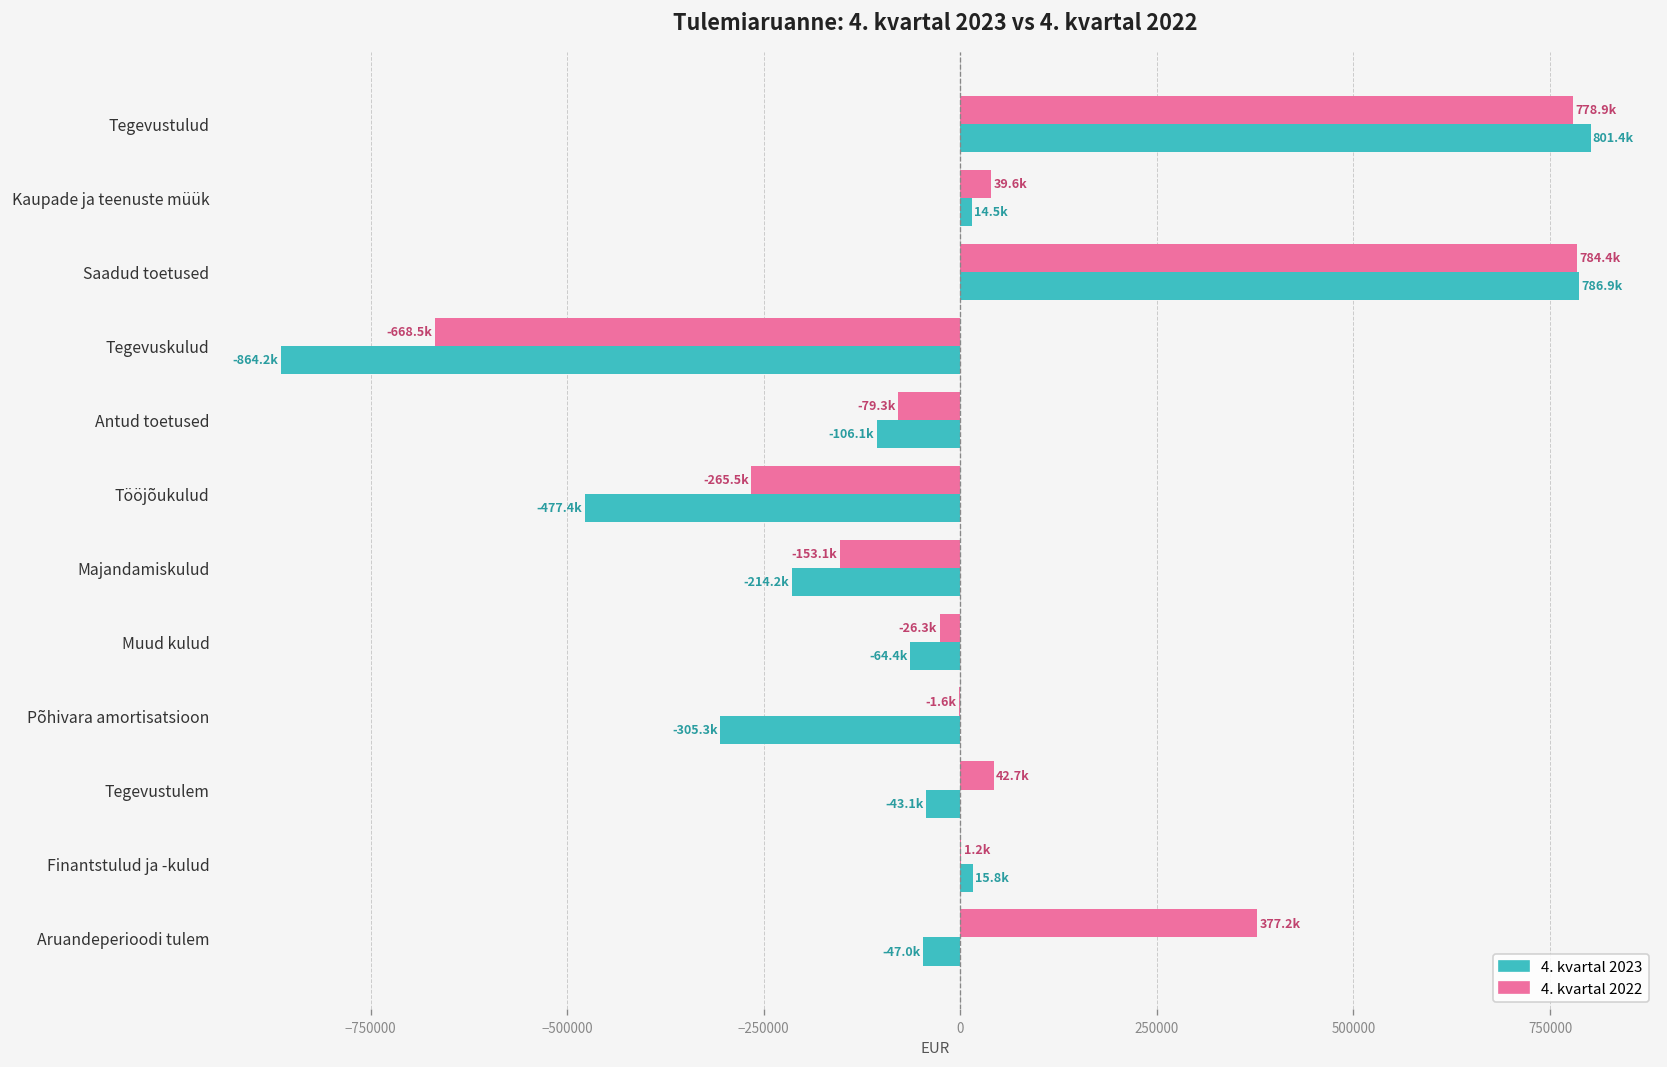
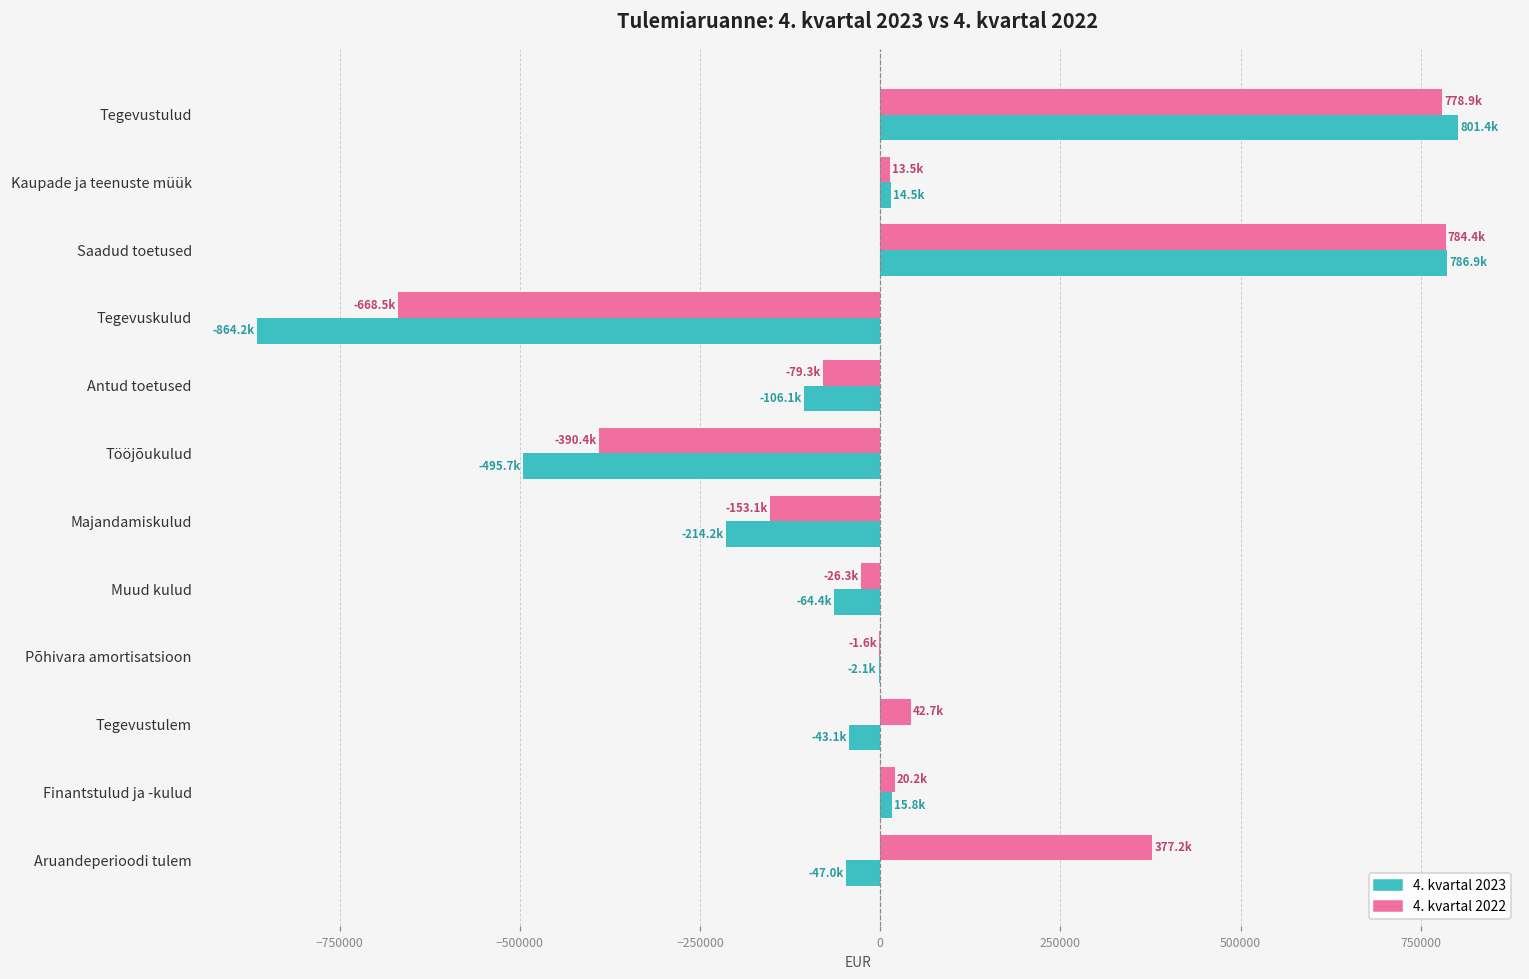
4. kvartal 2022, Kaupade ja teenuste müük: 39.6k -> 13.5k
4. kvartal 2022, Tööjõukulud: -265.5k -> -390.4k
4. kvartal 2023, Tööjõukulud: -477.4k -> -495.7k
4. kvartal 2023, Põhivara amortisatsioon: -305.3k -> -2.1k
4. kvartal 2022, Finantstulud ja -kulud: 1.2k -> 20.2k
